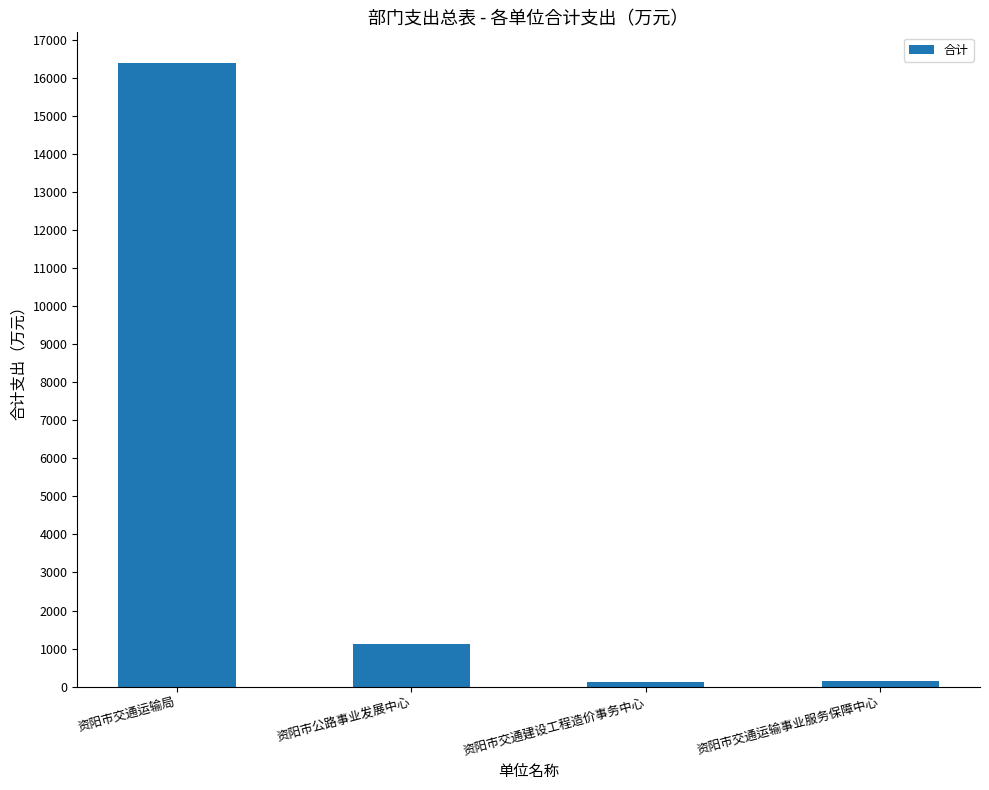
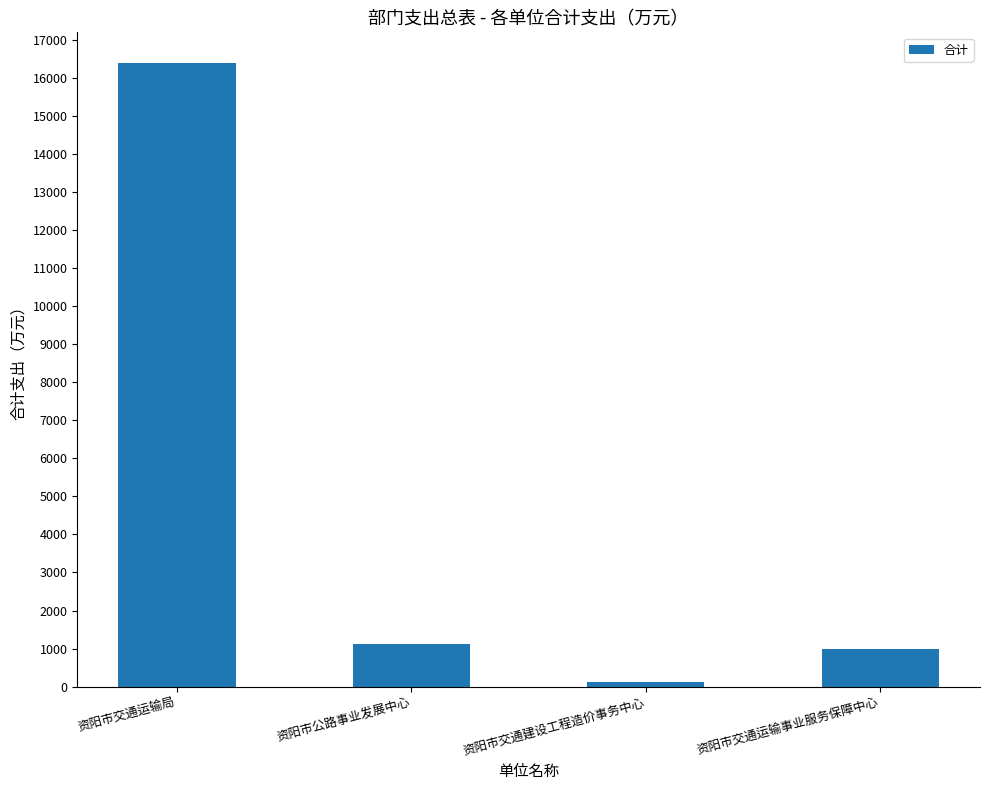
资阳市交通运输事业服务保障中心: 200 -> 1000
